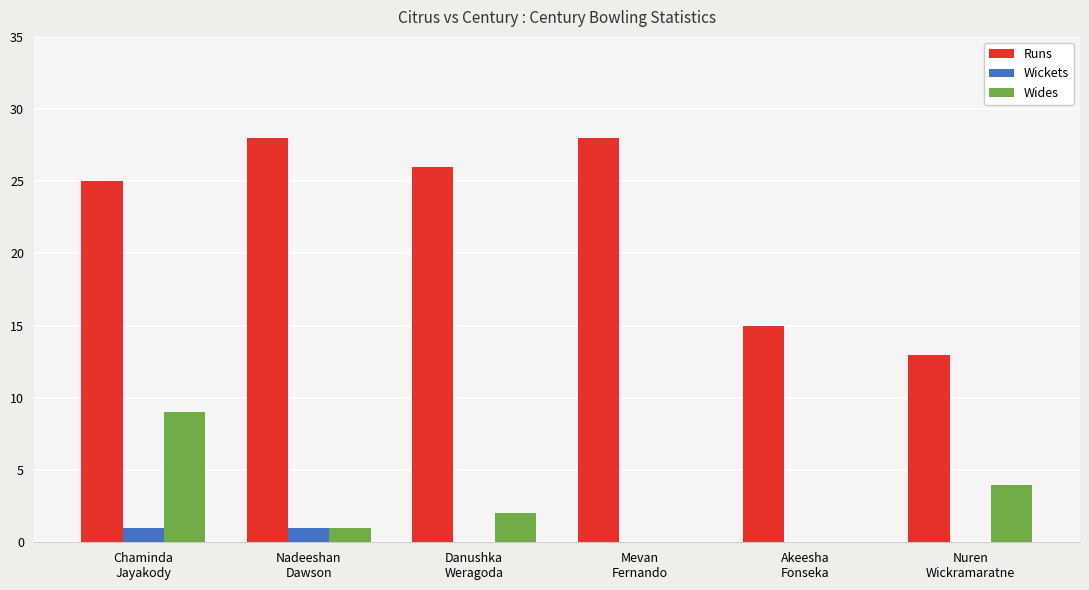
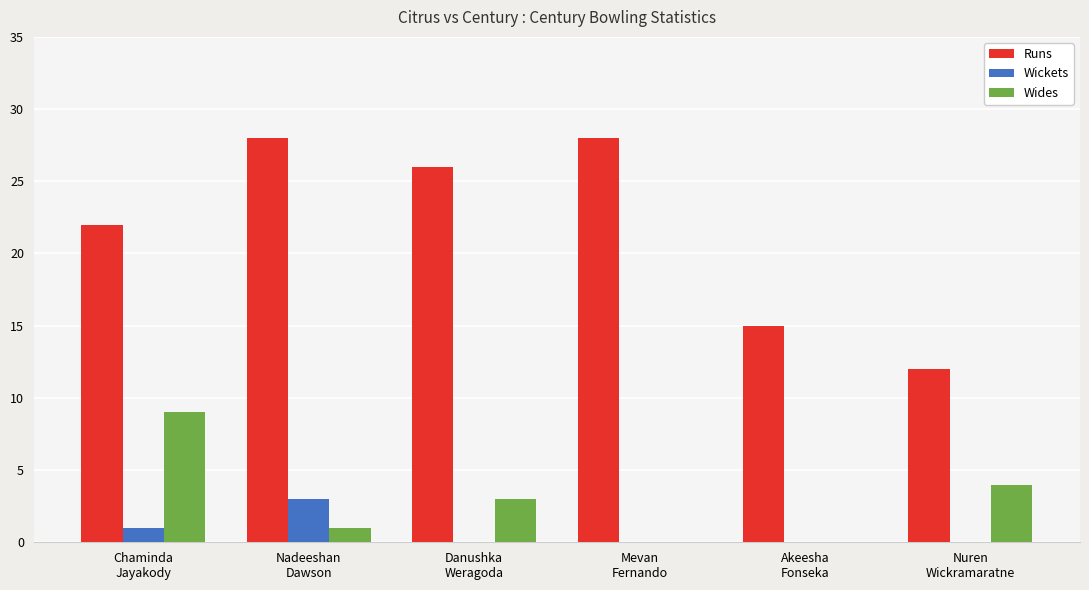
Runs, Chaminda Jayakody: 25 -> 22
Wickets, Nadeeshan Dawson: 1 -> 3
Wides, Danushka Weragoda: 2 -> 3
Runs, Nuren Wickramaratne: 13 -> 12
